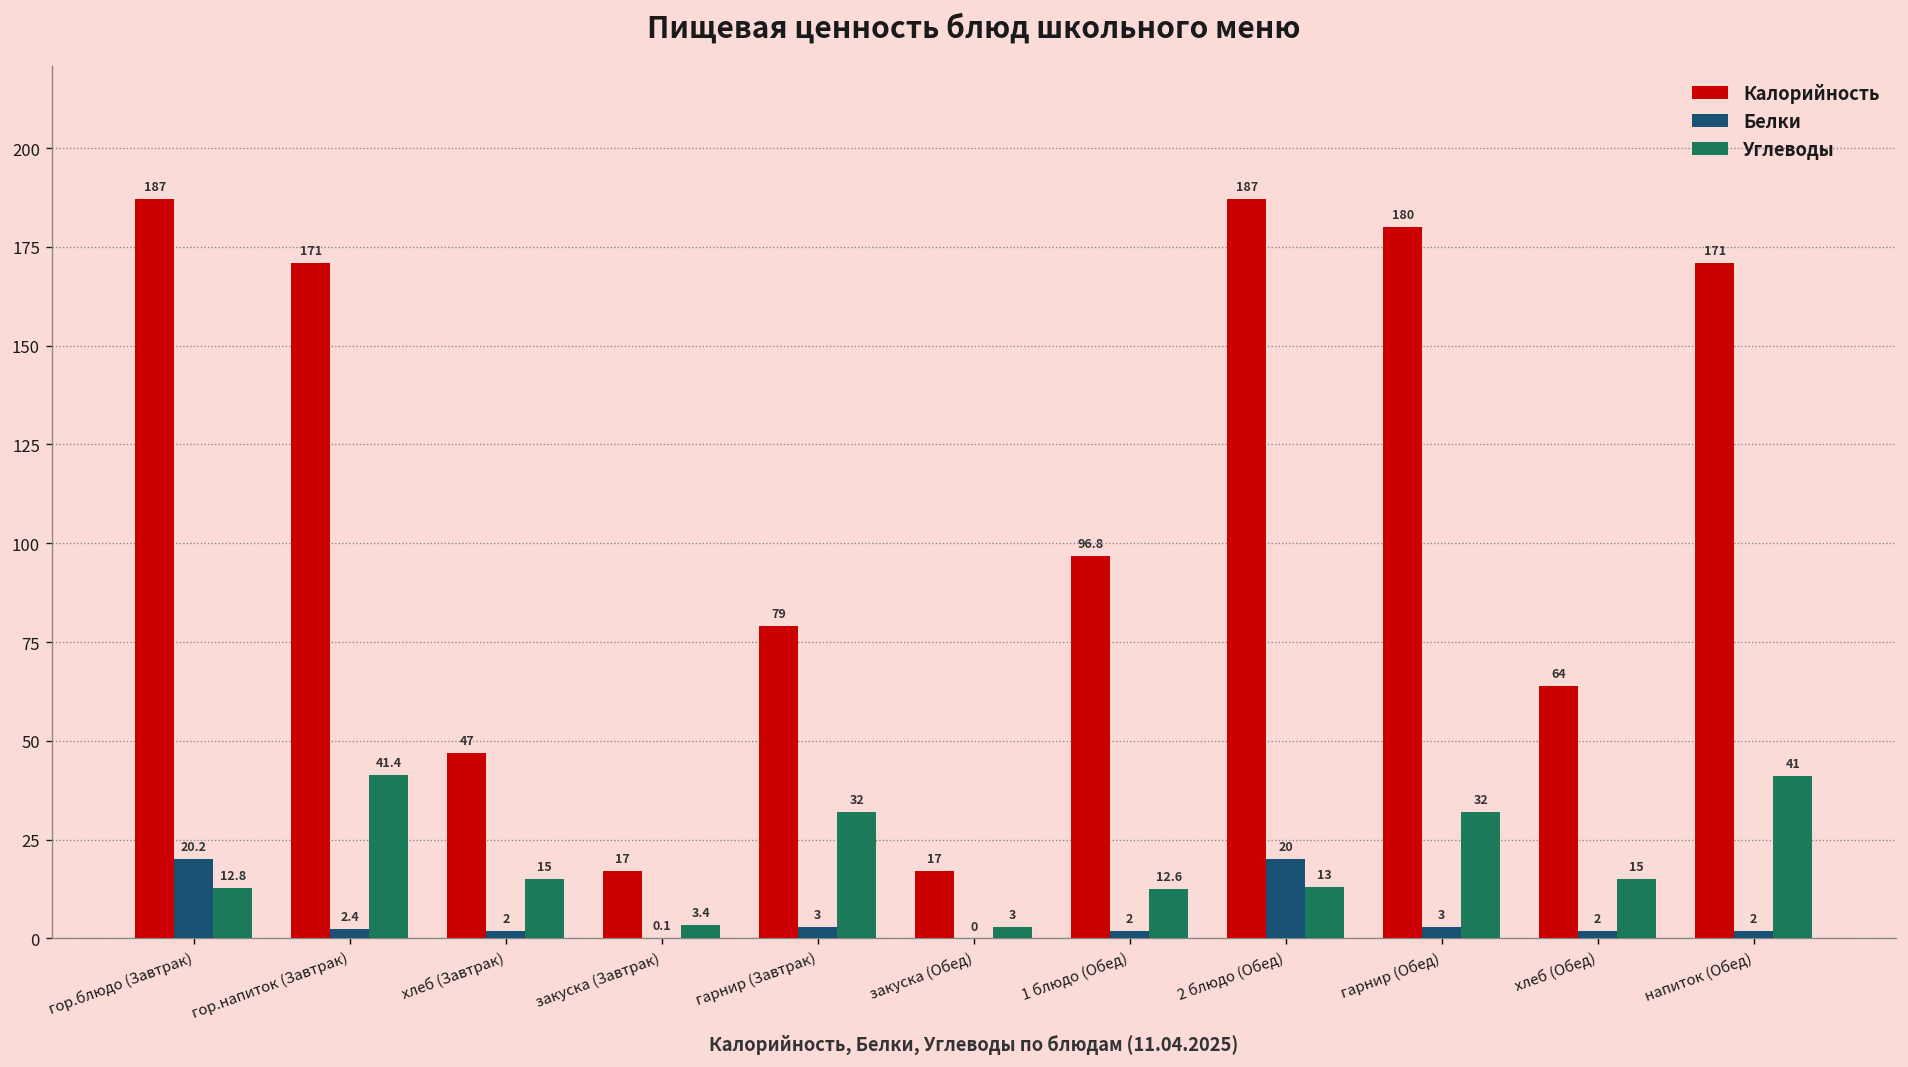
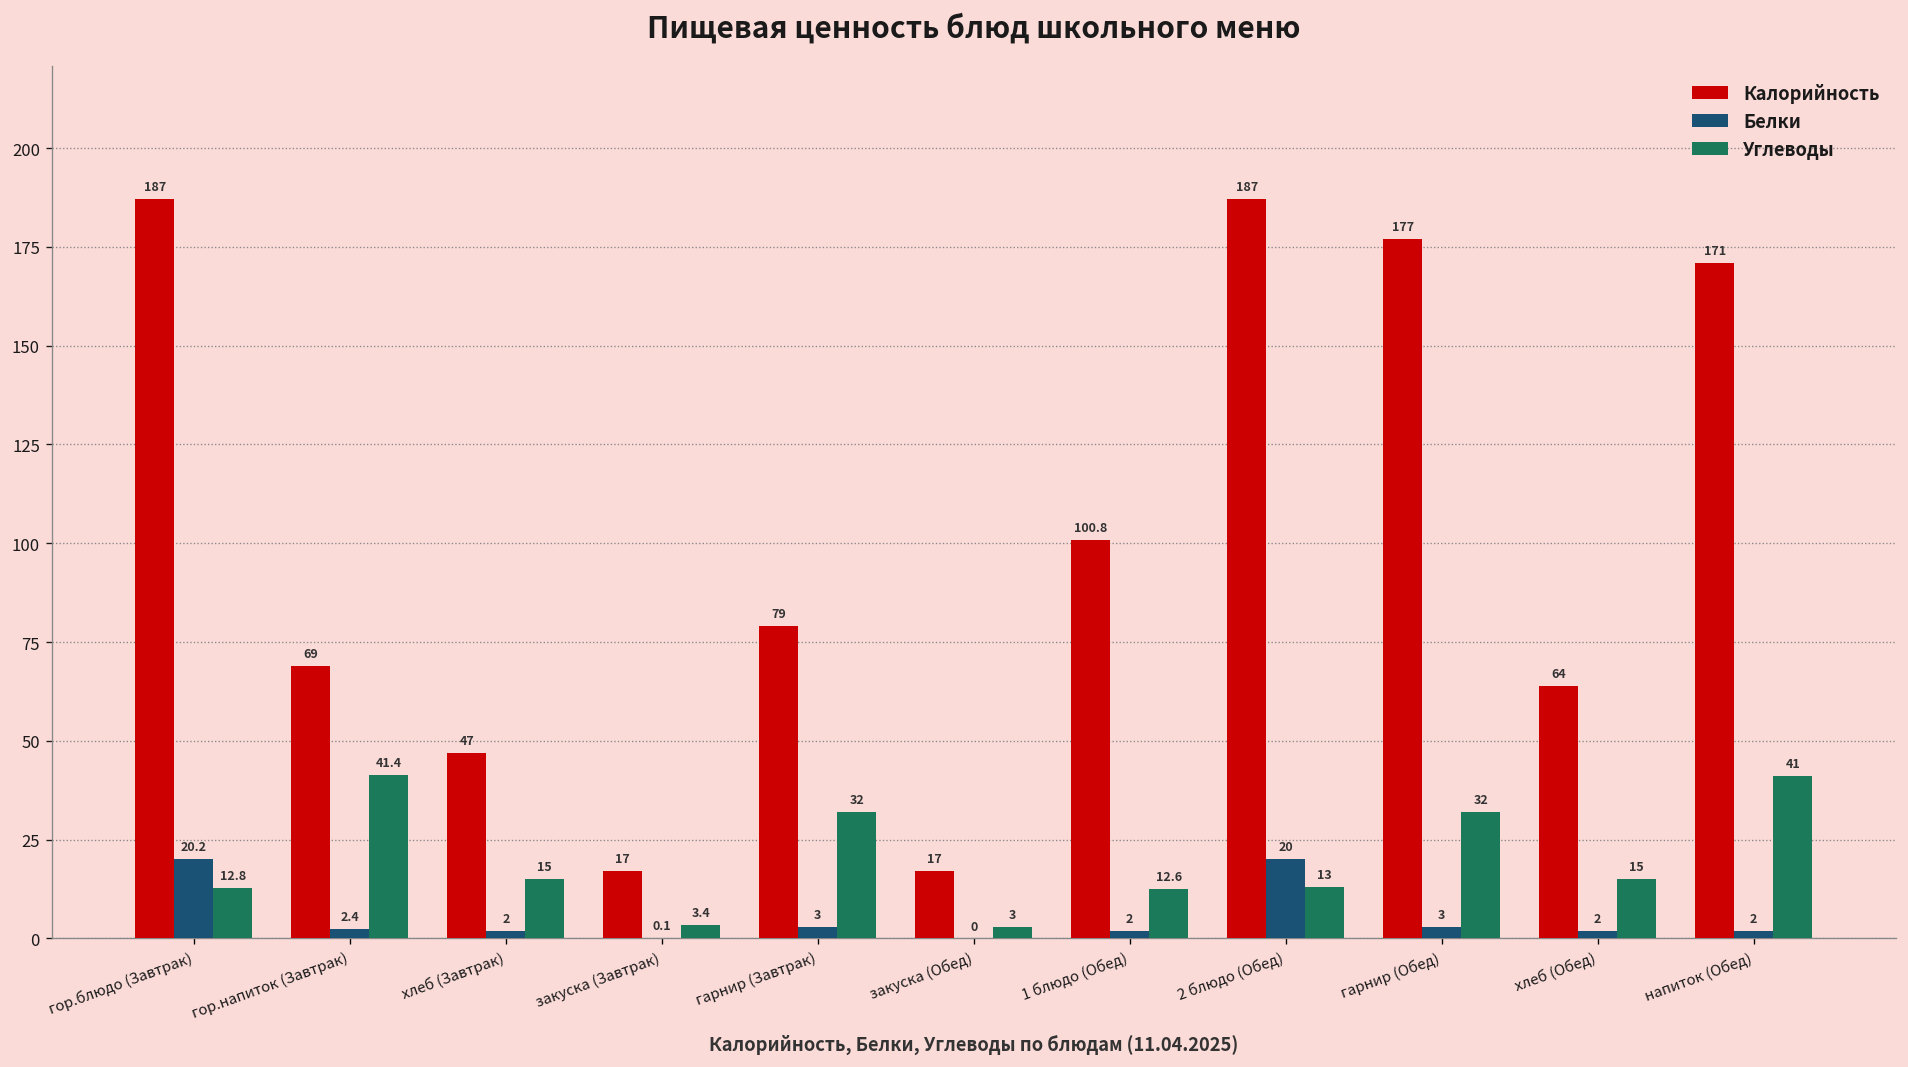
Калорийность, гор.напиток (Завтрак): 171 -> 69
Калорийность, 1 блюдо (Обед): 96.8 -> 100.8
Калорийность, гарнир (Обед): 180 -> 177
